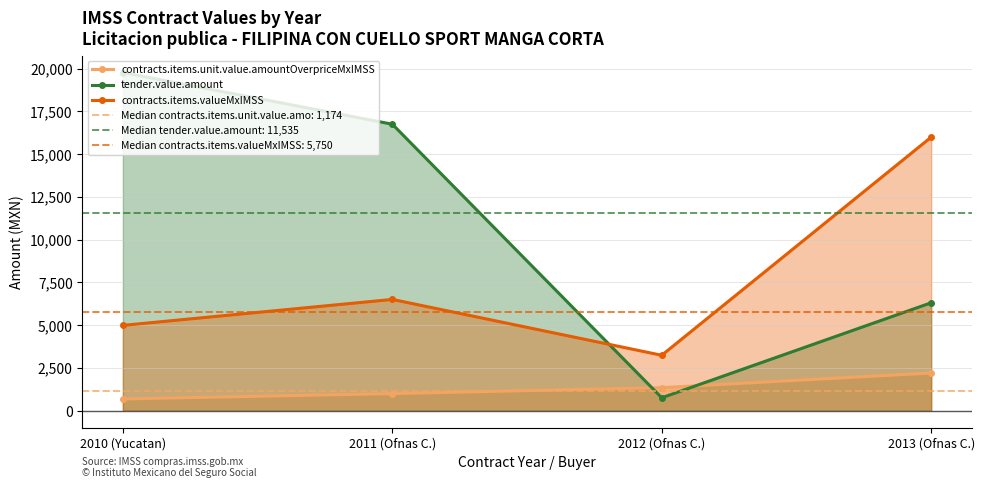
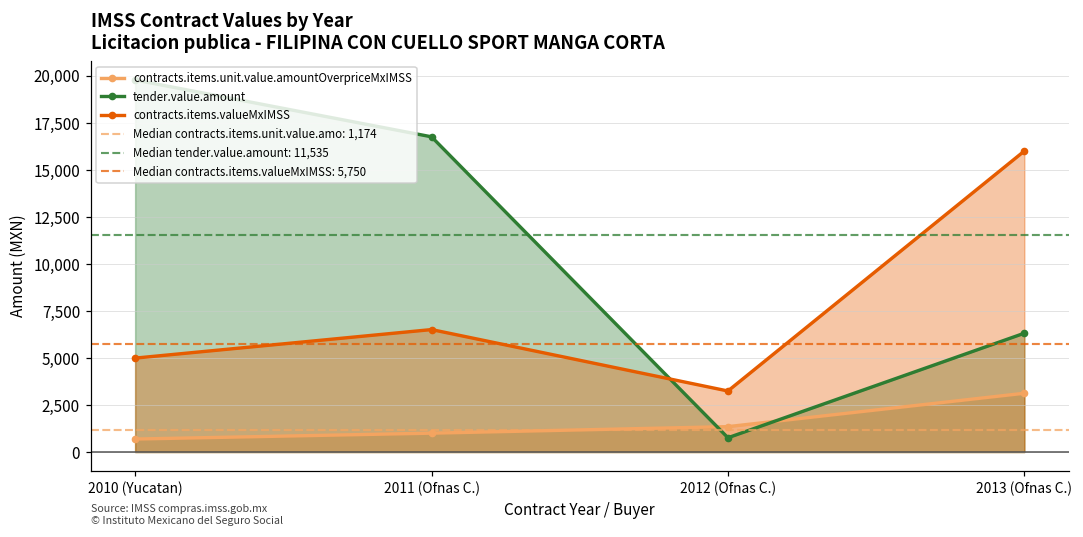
contracts.items.unit.value.amountOverpriceMxIMSS, 2013 (Ofnas C.): 2,200 -> 3,100
